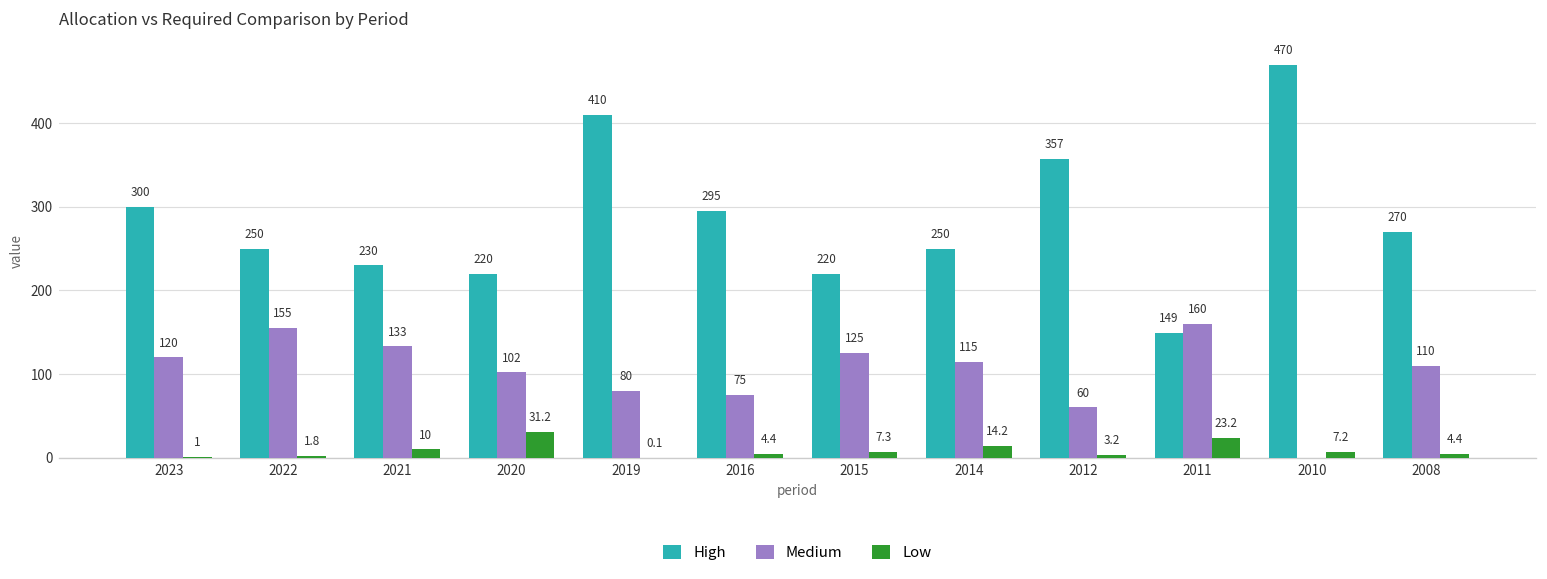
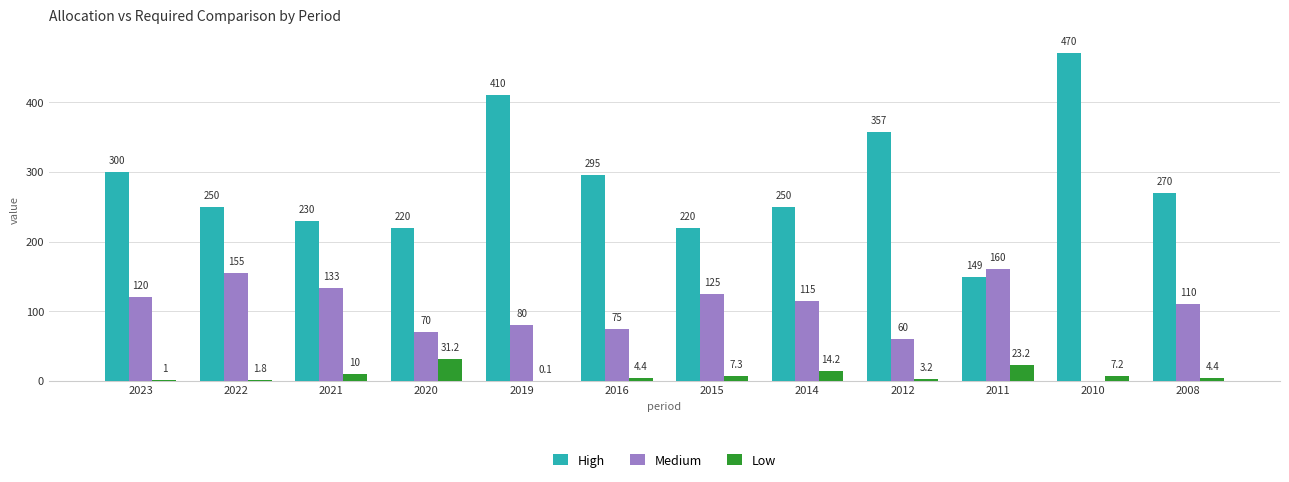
Medium, 2020: 102 -> 70
